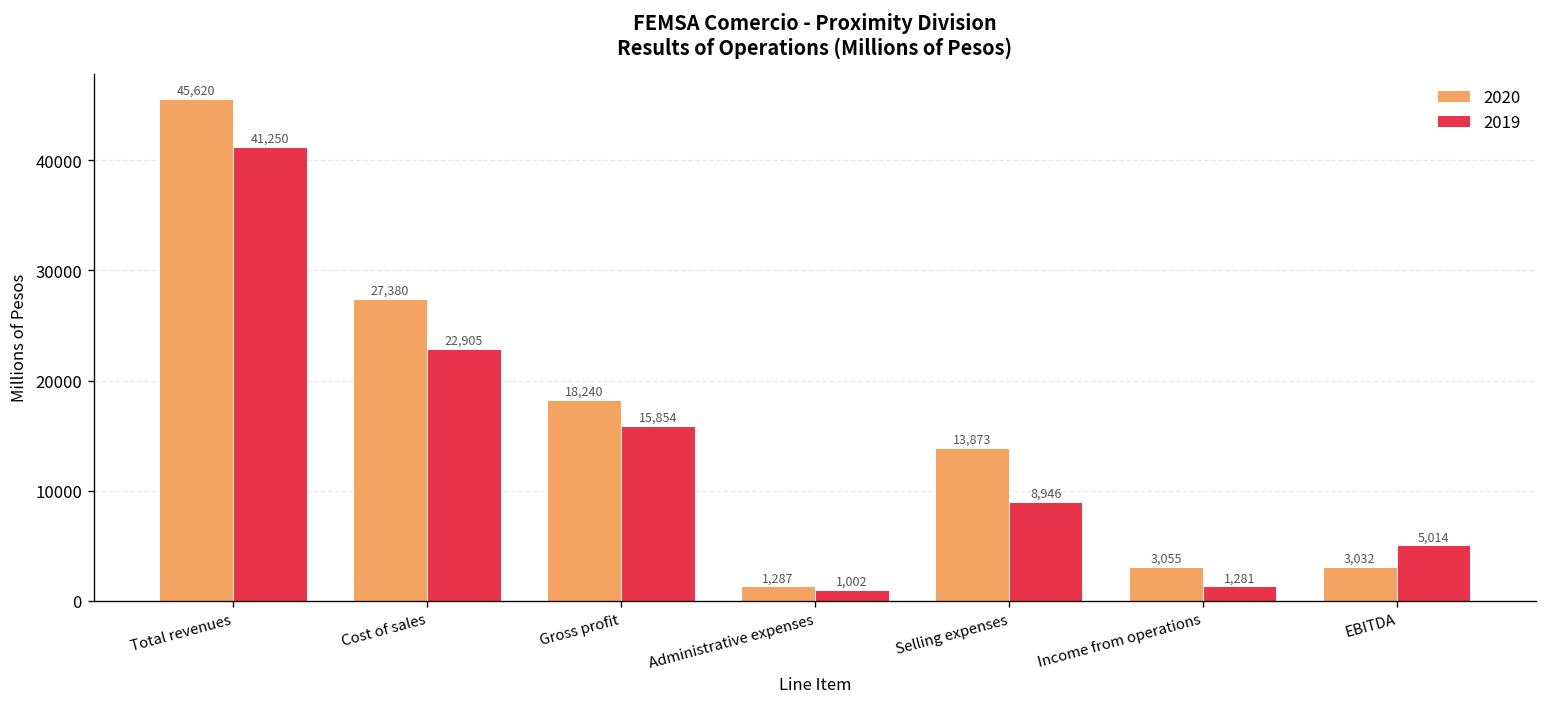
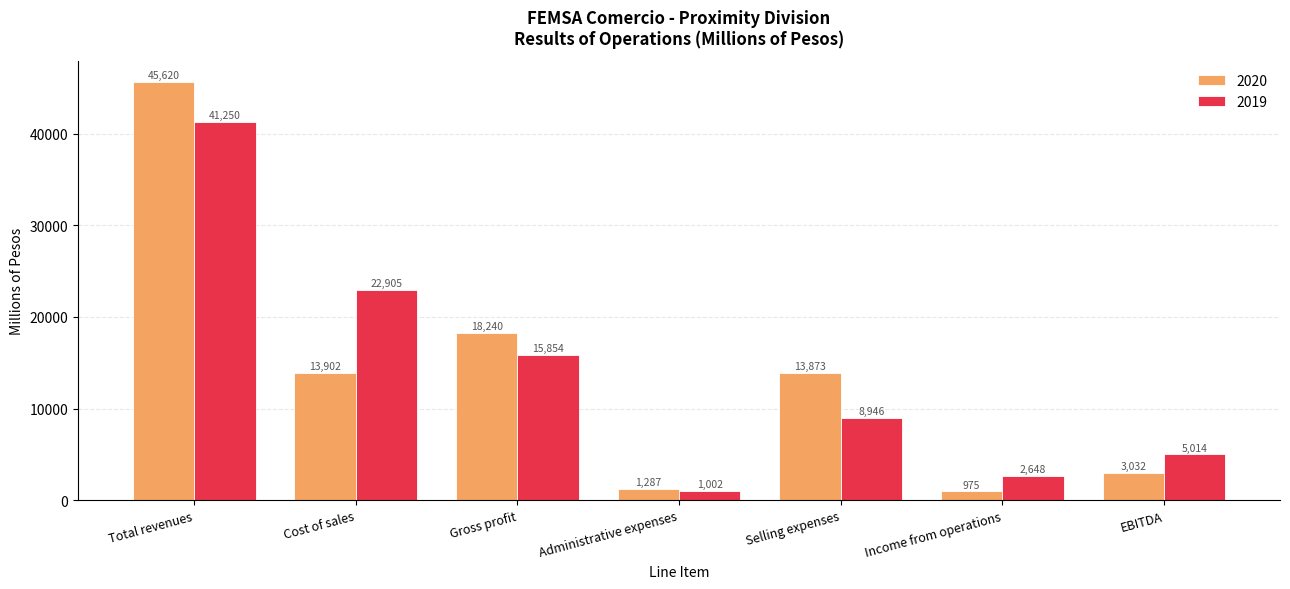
2020, Cost of sales: 27,380 -> 13,902
2020, Income from operations: 3,055 -> 975
2019, Income from operations: 1,281 -> 2,648
